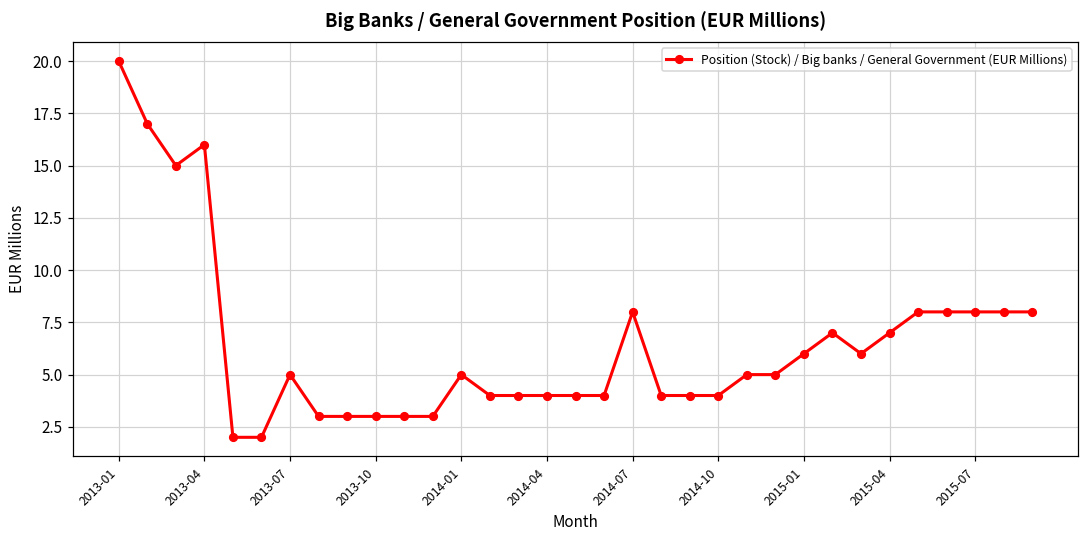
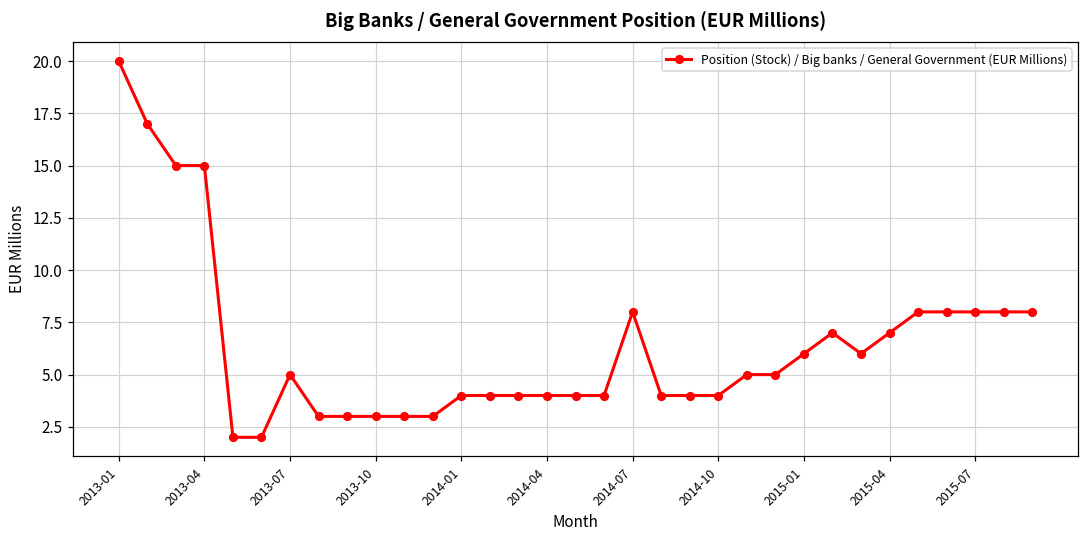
2013-04: 16 -> 15
2014-01: 5 -> 4
